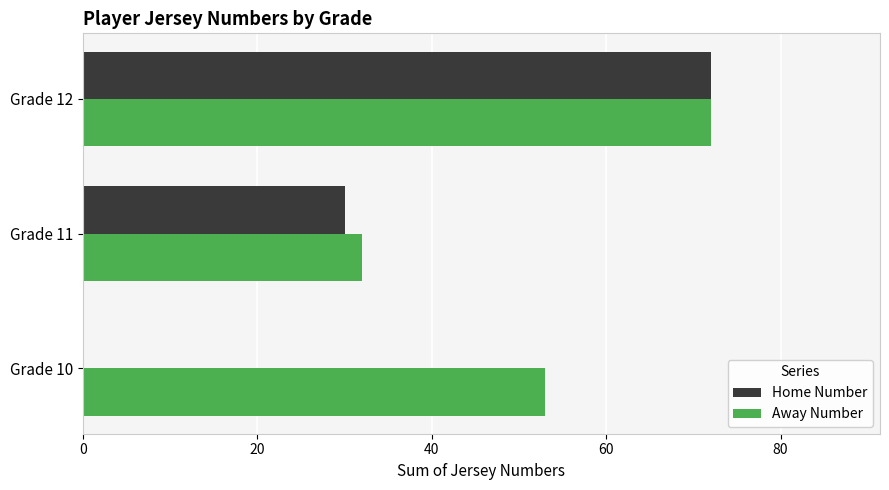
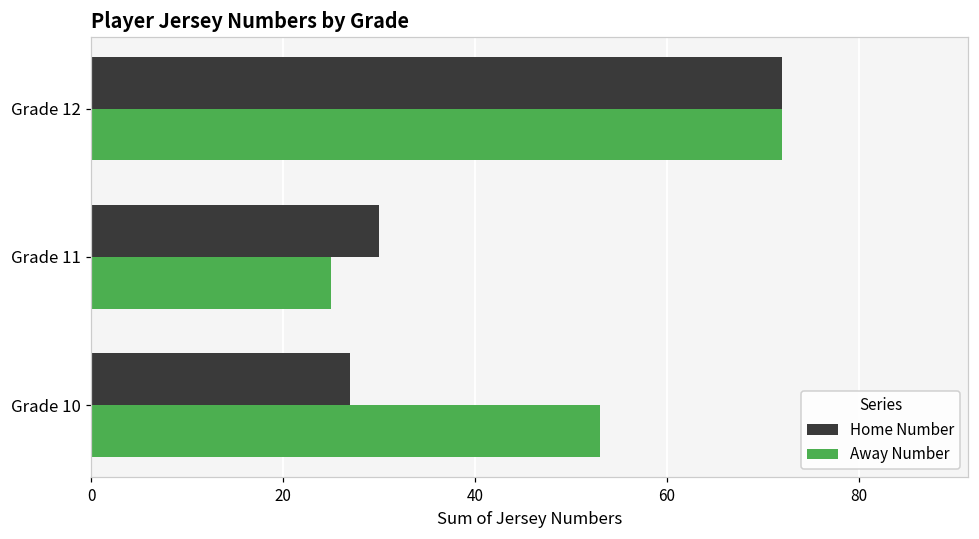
Away Number, Grade 11: 32 -> 25
Home Number, Grade 10: 0 -> 27
